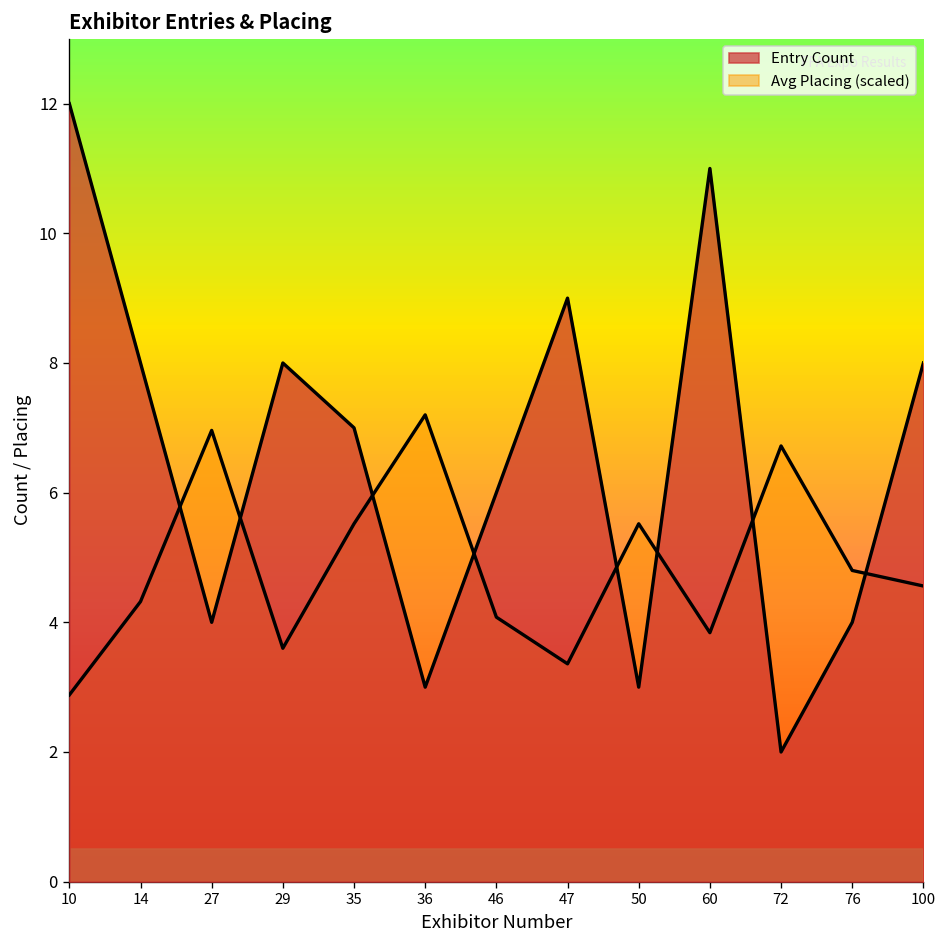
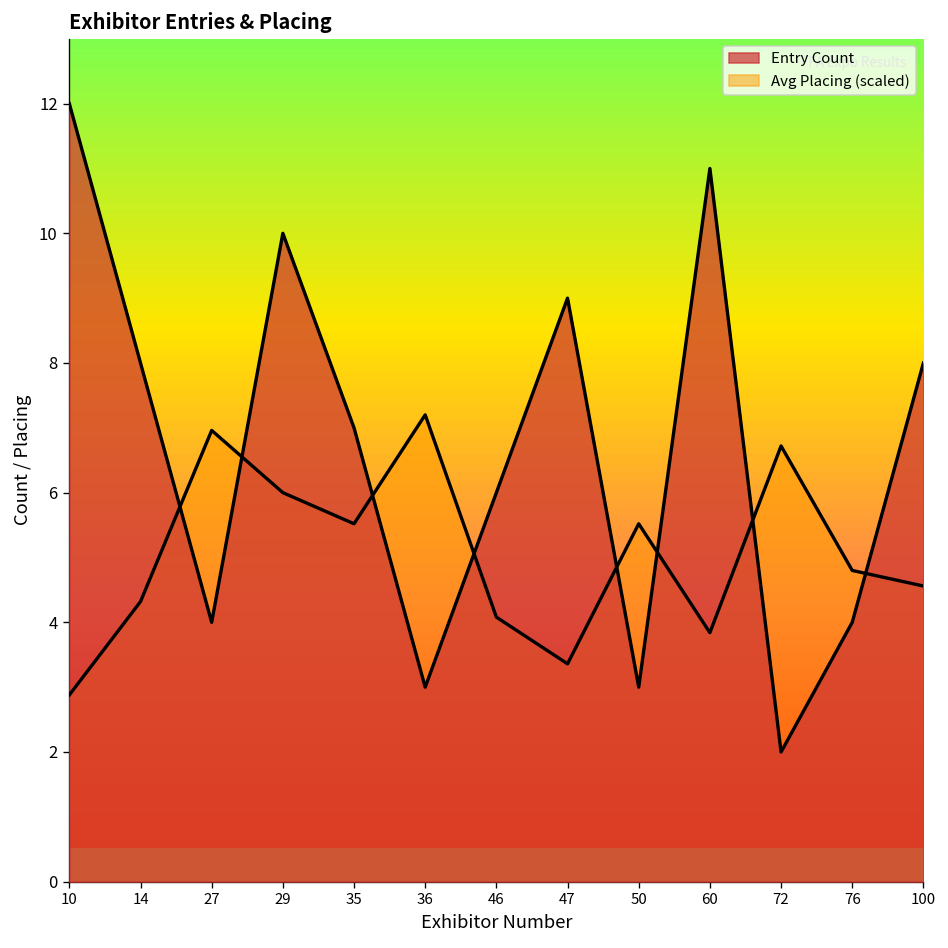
Entry Count, 29: 8 -> 10
Avg Placing (scaled), 29: 3.6 -> 6.0
